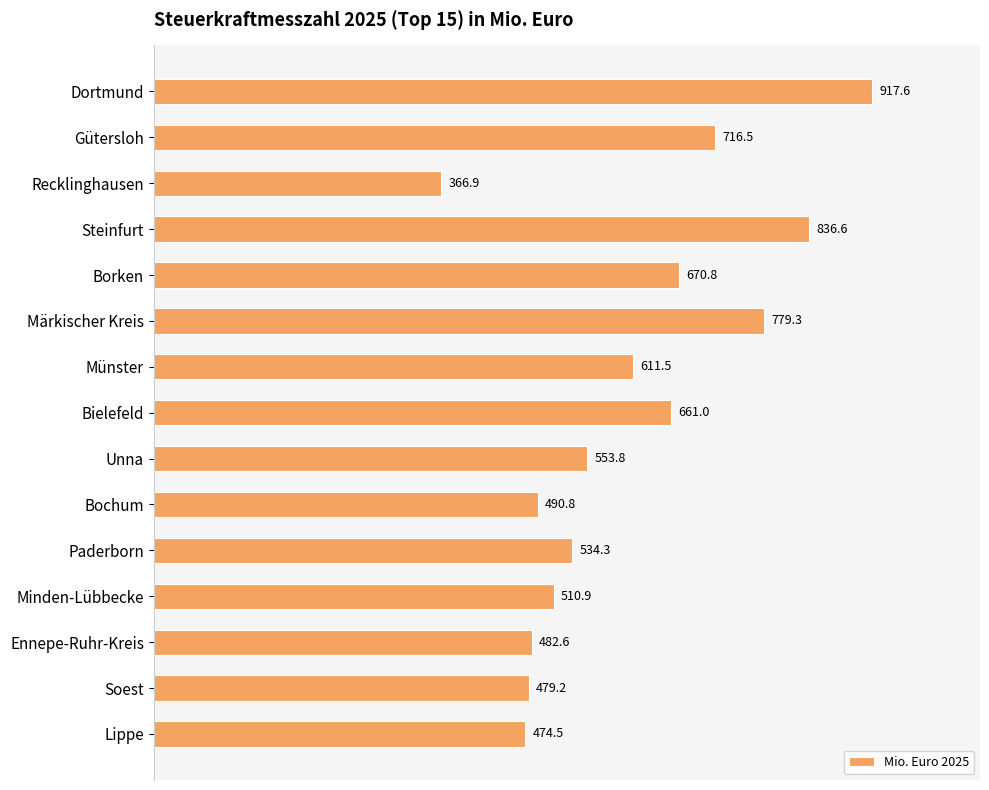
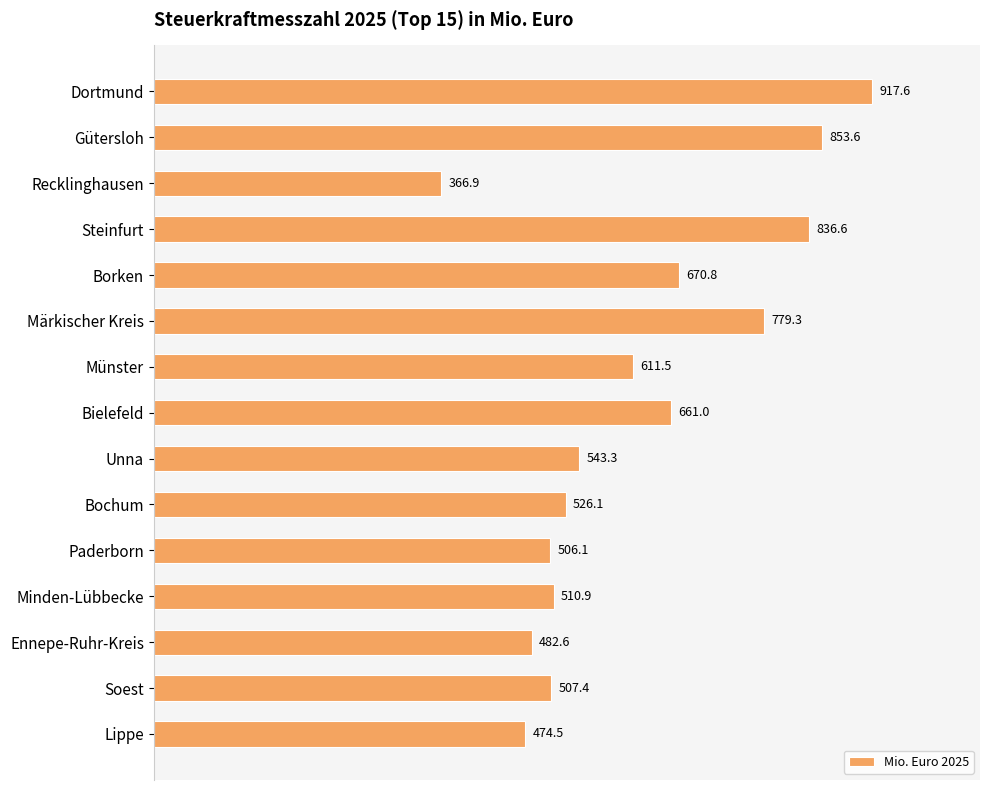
Gütersloh: 716.5 -> 853.6
Unna: 553.8 -> 543.3
Bochum: 490.8 -> 526.1
Paderborn: 534.3 -> 506.1
Soest: 479.2 -> 507.4
